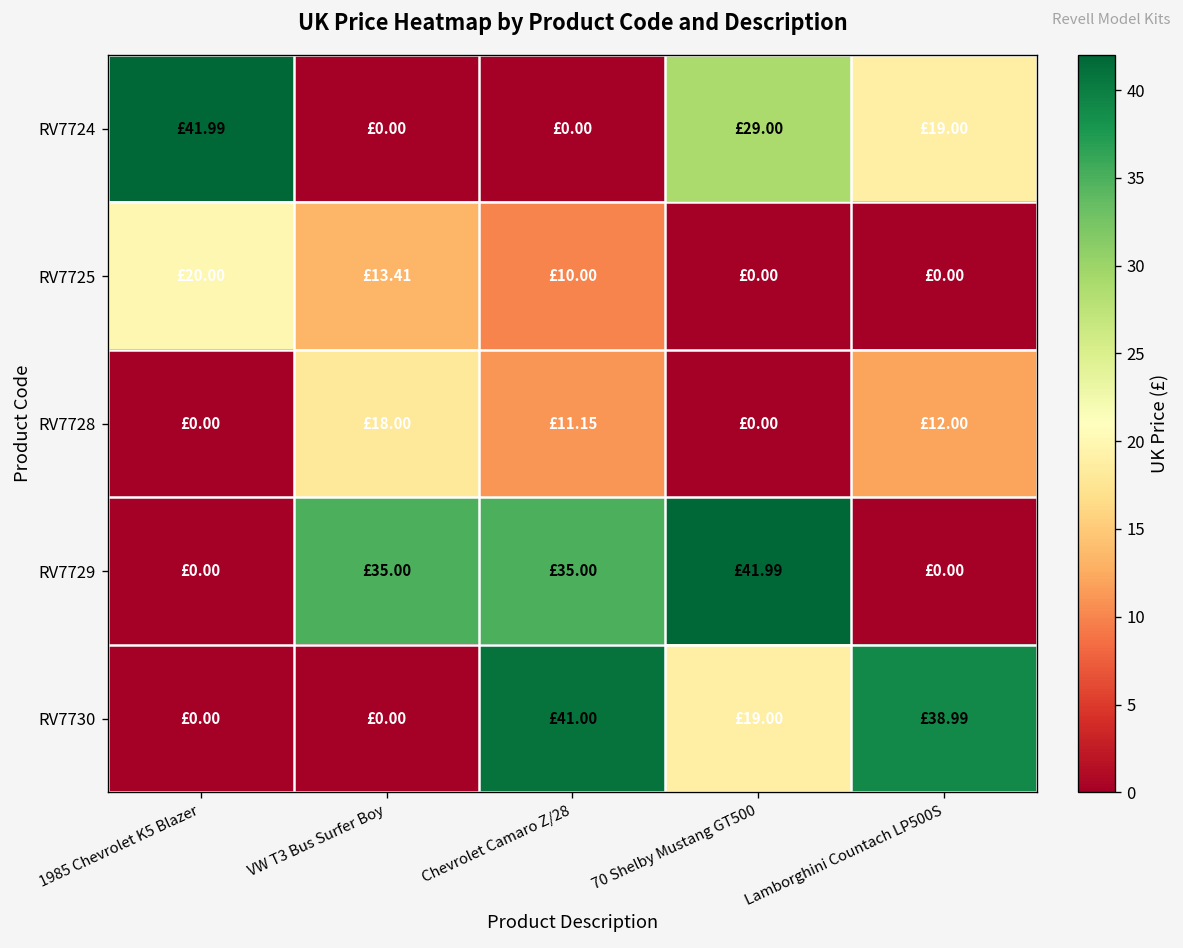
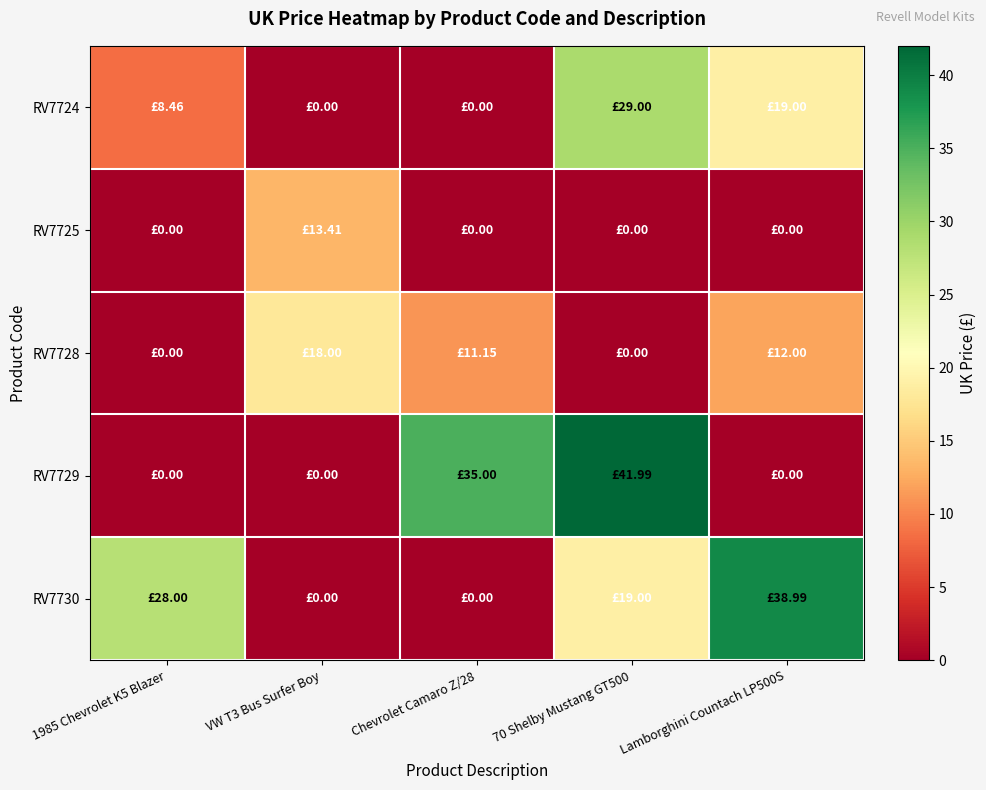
RV7724, 1985 Chevrolet K5 Blazer: £41.99 -> £8.46
RV7725, 1985 Chevrolet K5 Blazer: £20.00 -> £0.00
RV7725, Chevrolet Camaro Z/28: £10.00 -> £0.00
RV7729, VW T3 Bus Surfer Boy: £35.00 -> £0.00
RV7730, 1985 Chevrolet K5 Blazer: £0.00 -> £28.00
RV7730, Chevrolet Camaro Z/28: £41.00 -> £0.00
